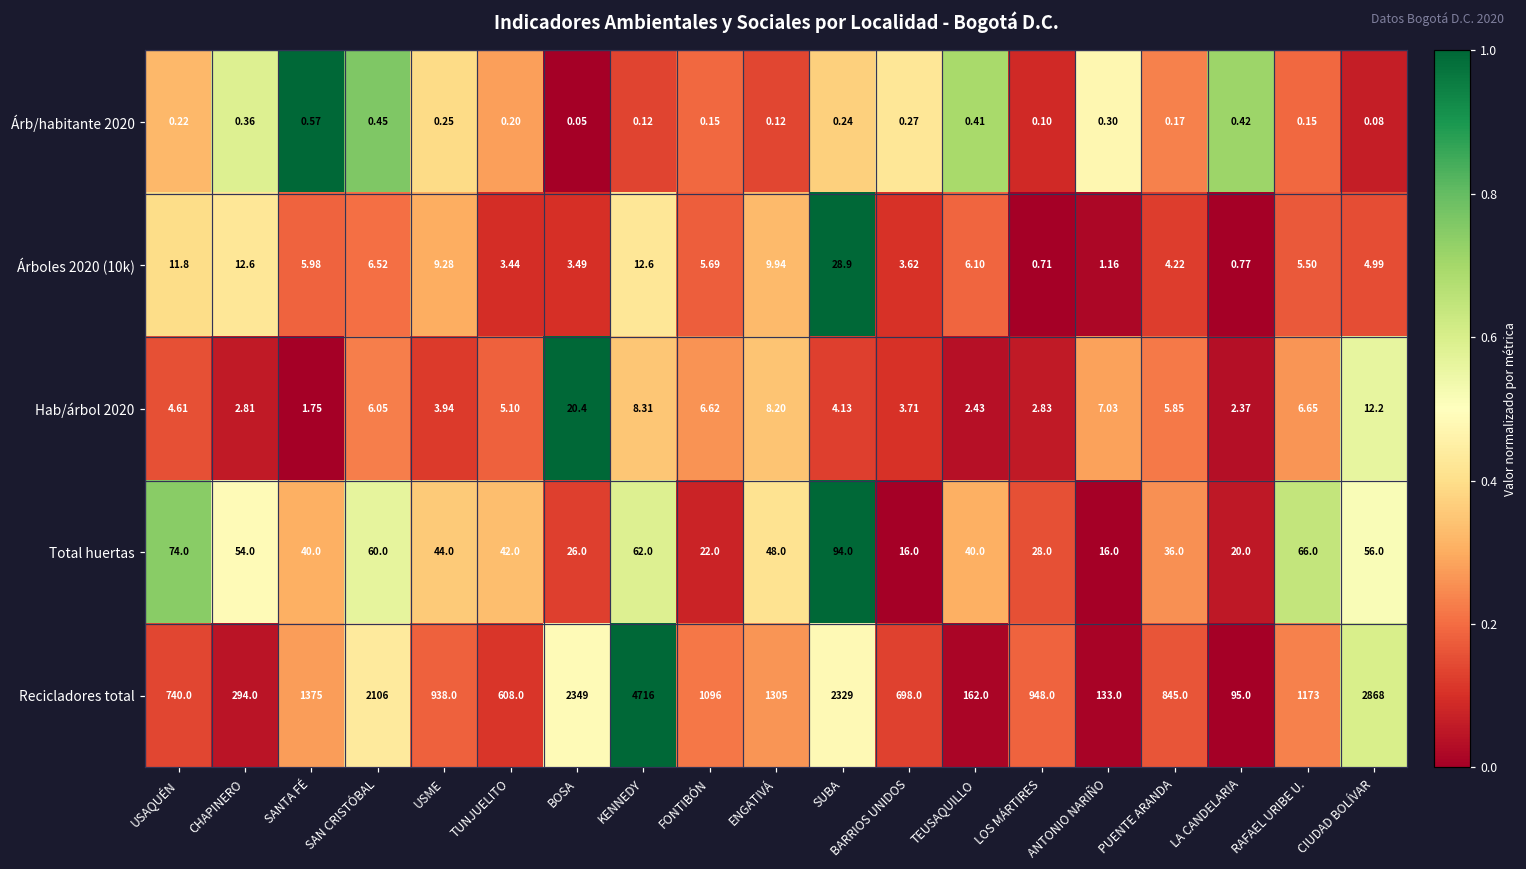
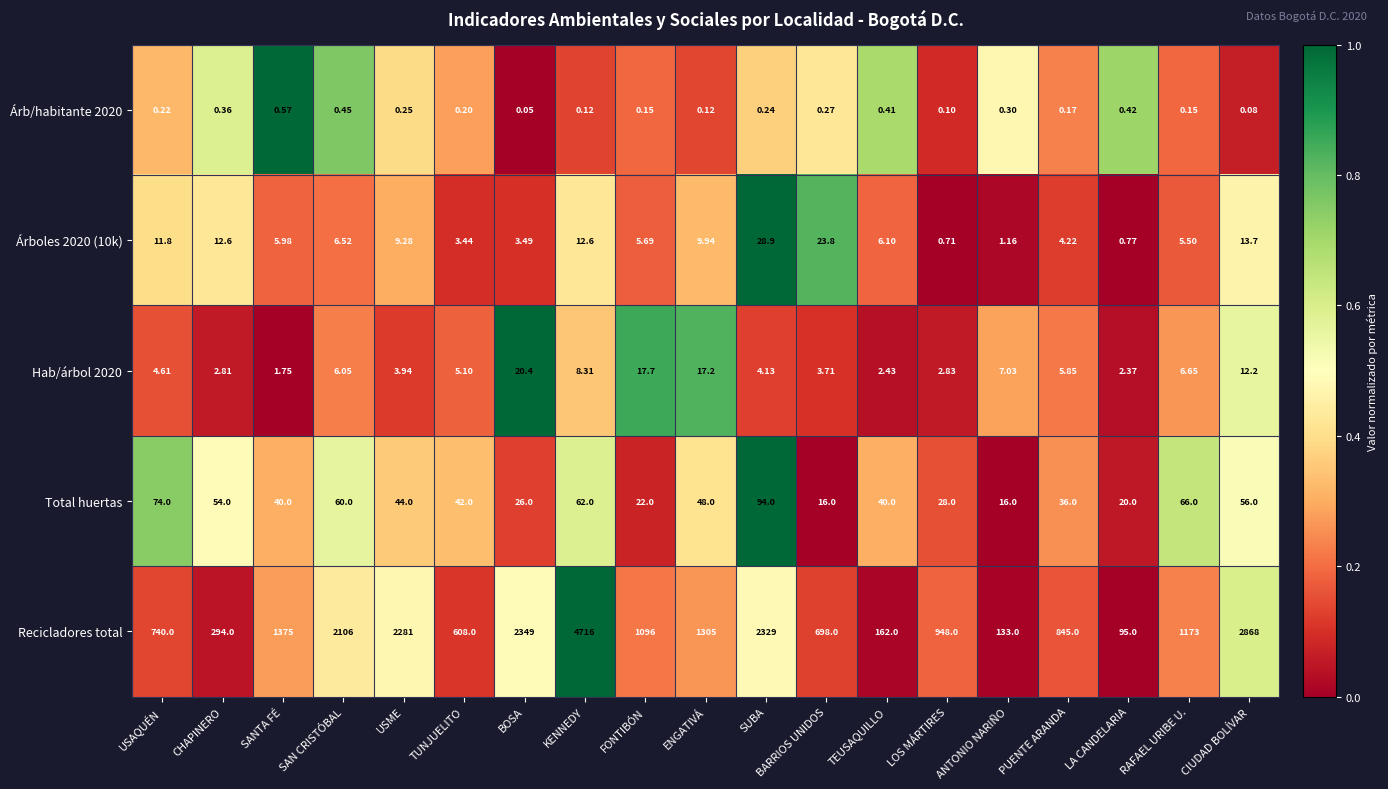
Árboles 2020 (10k), BARRIOS UNIDOS: 3.62 -> 23.8
Árboles 2020 (10k), CIUDAD BOLÍVAR: 4.99 -> 13.7
Hab/árbol 2020, FONTIBÓN: 6.62 -> 17.7
Hab/árbol 2020, ENGATIVÁ: 8.20 -> 17.2
Recicladores total, USME: 938.0 -> 2281
